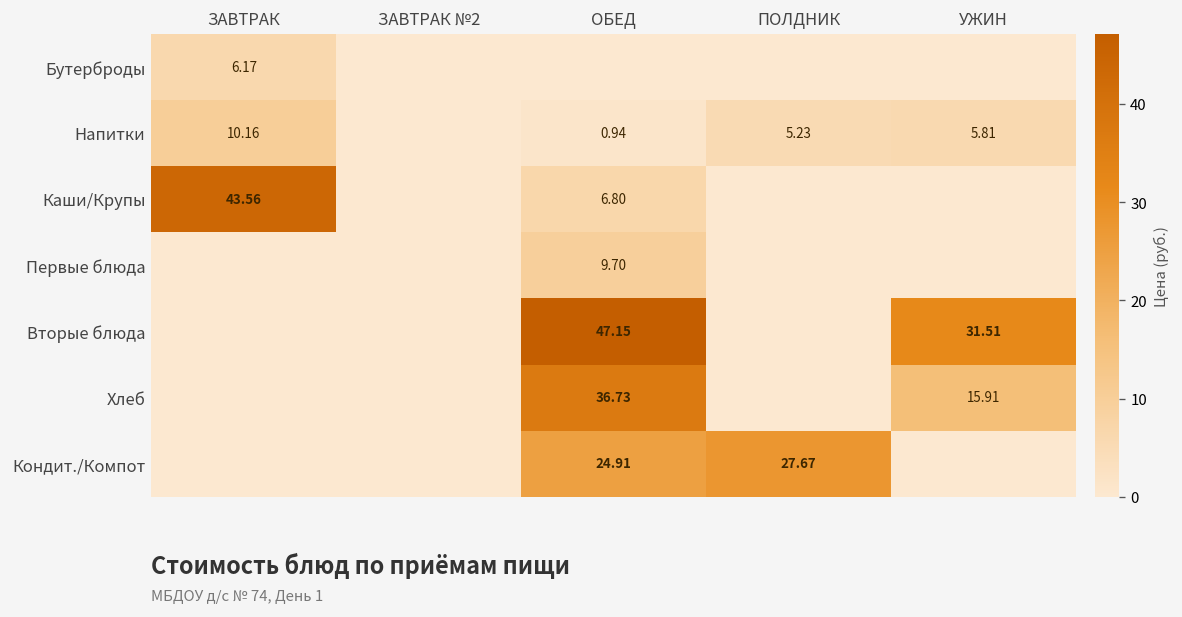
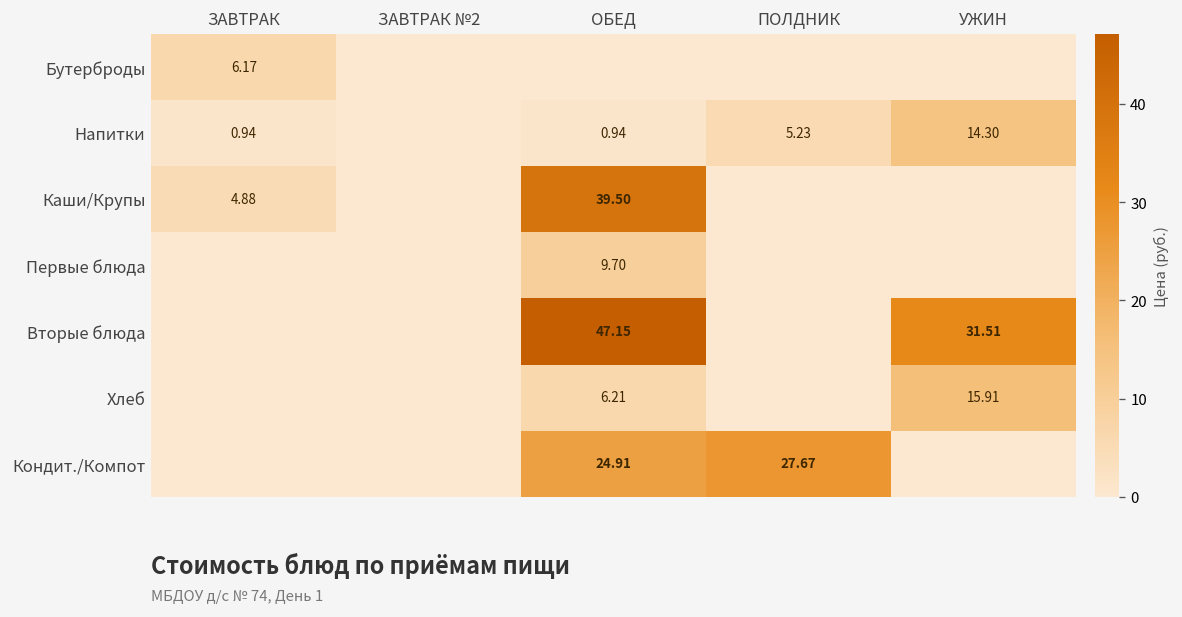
Напитки, ЗАВТРАК: 10.16 -> 0.94
Напитки, УЖИН: 5.81 -> 14.30
Каши/Крупы, ЗАВТРАК: 43.56 -> 4.88
Каши/Крупы, ОБЕД: 6.80 -> 39.50
Хлеб, ОБЕД: 36.73 -> 6.21
